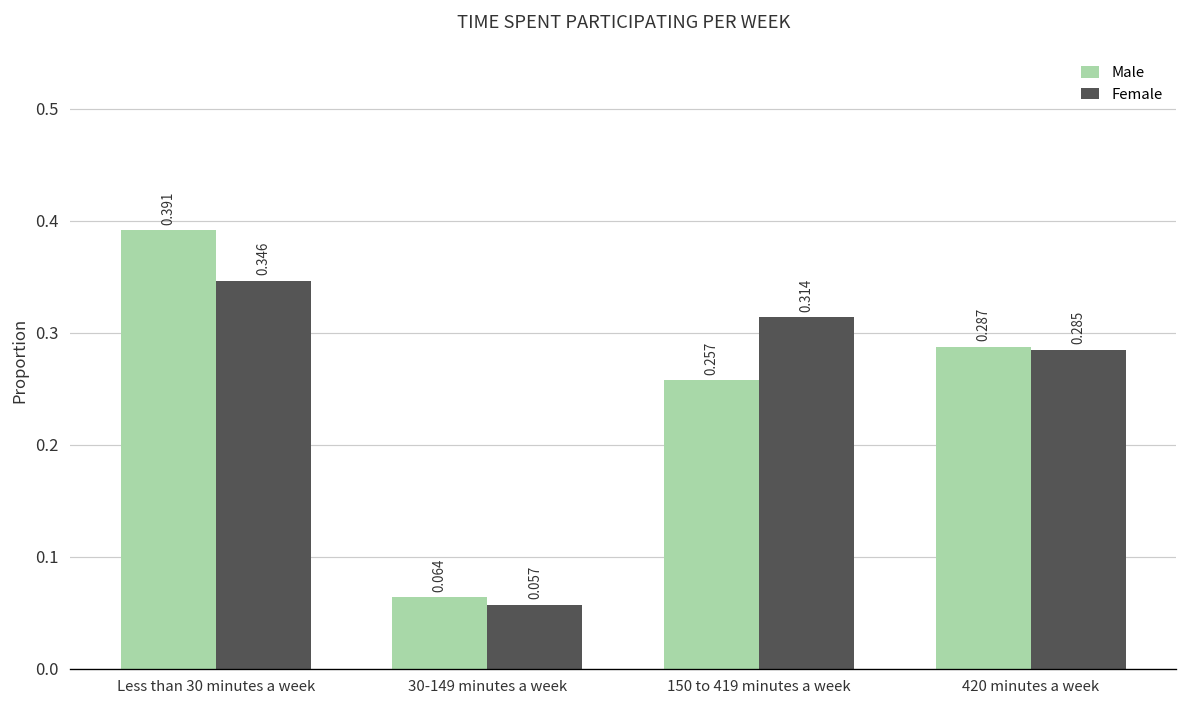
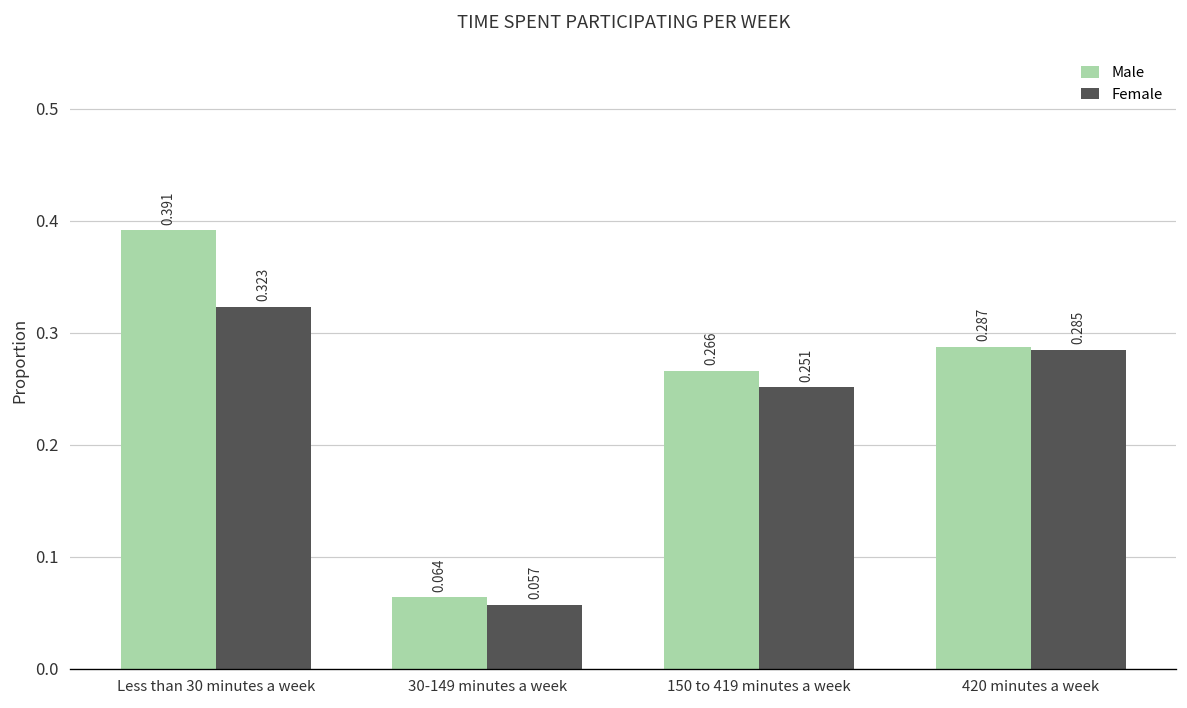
Female, Less than 30 minutes a week: 0.346 -> 0.323
Male, 150 to 419 minutes a week: 0.257 -> 0.266
Female, 150 to 419 minutes a week: 0.314 -> 0.251
